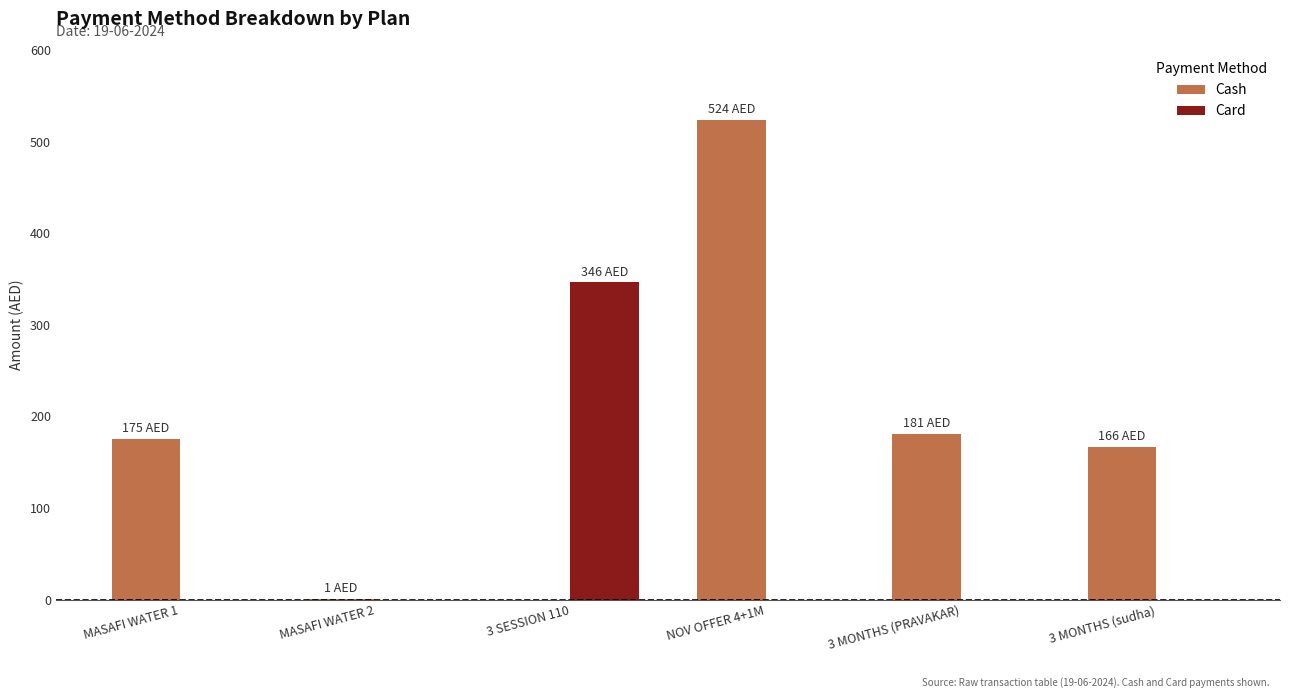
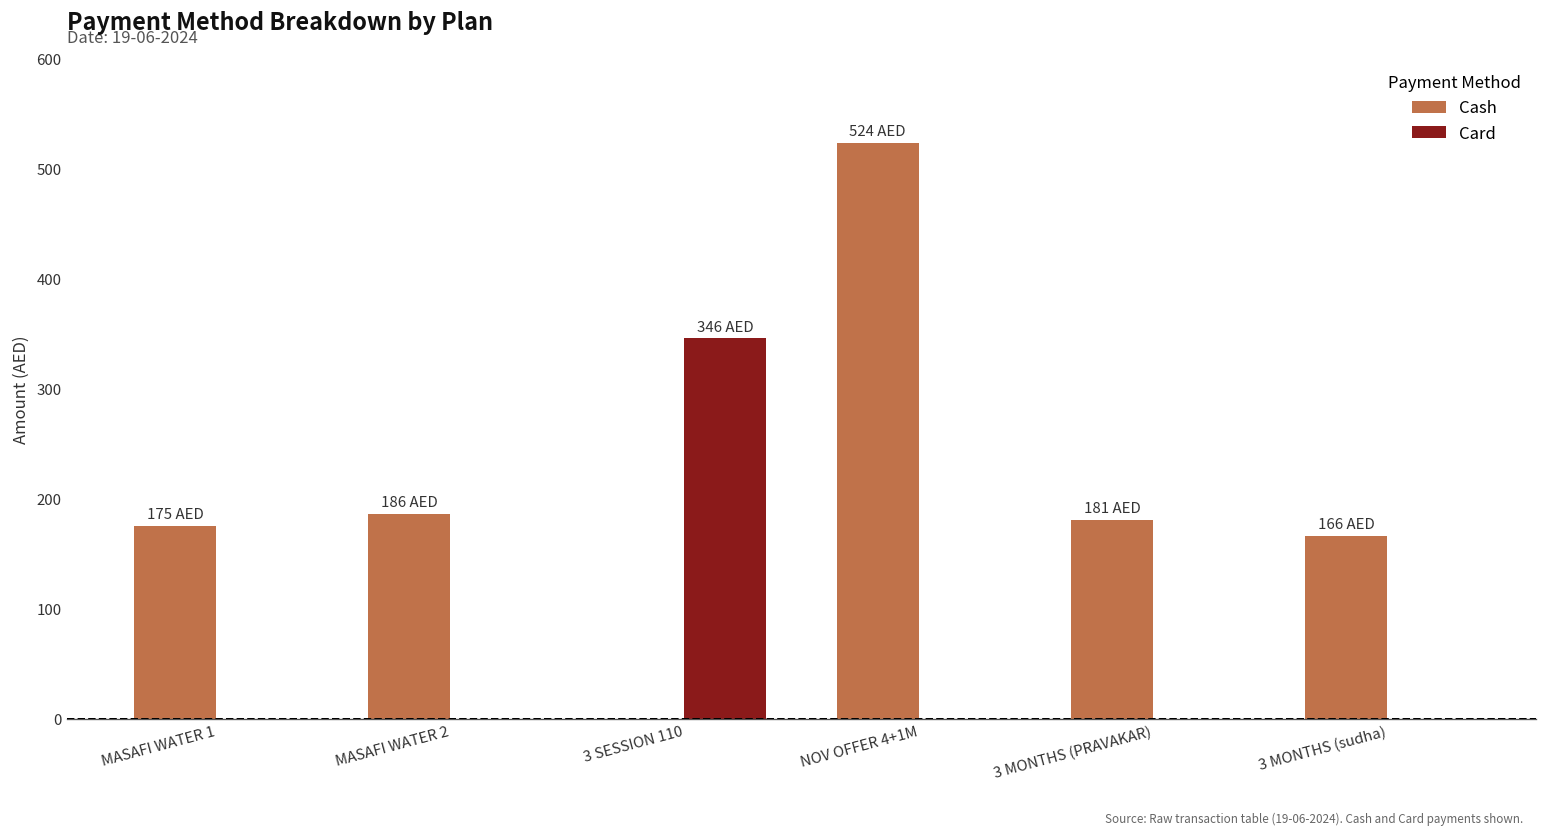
Cash, MASAFI WATER 2: 1 -> 186
